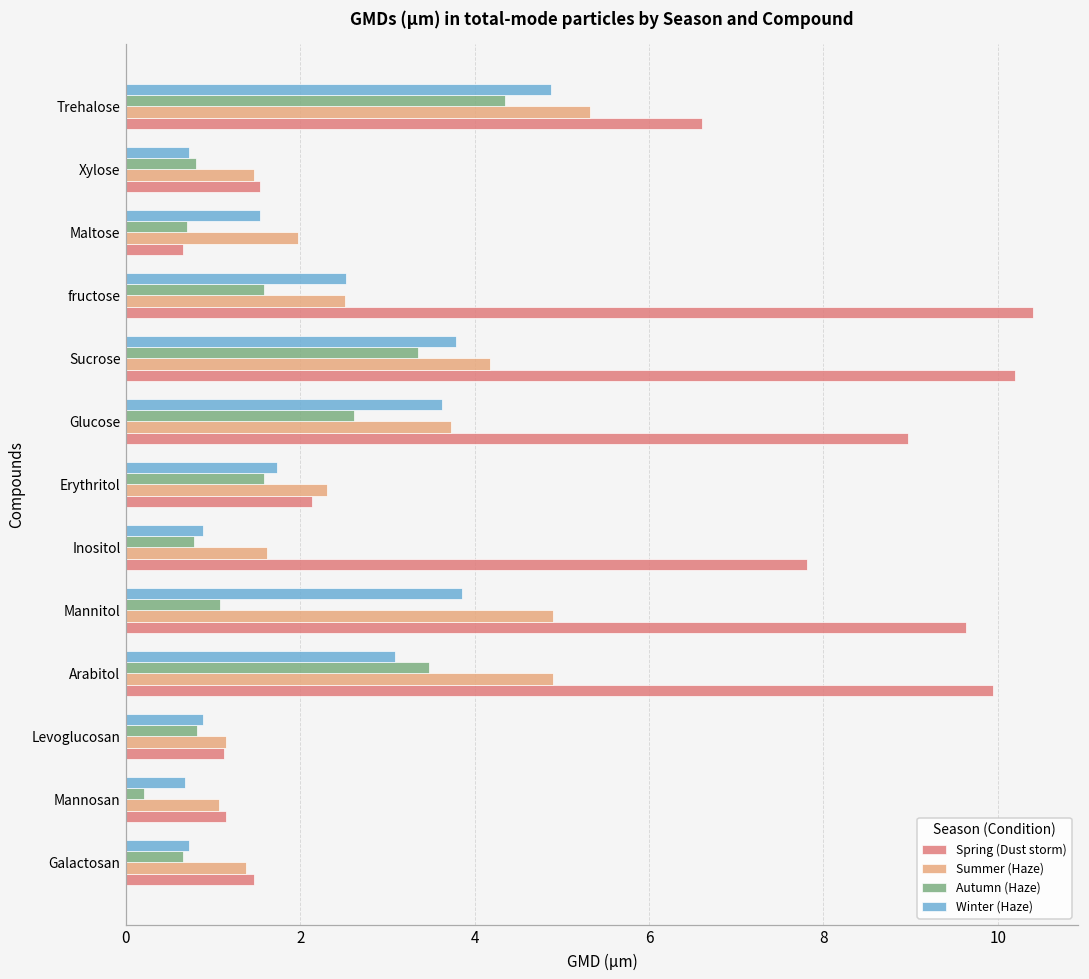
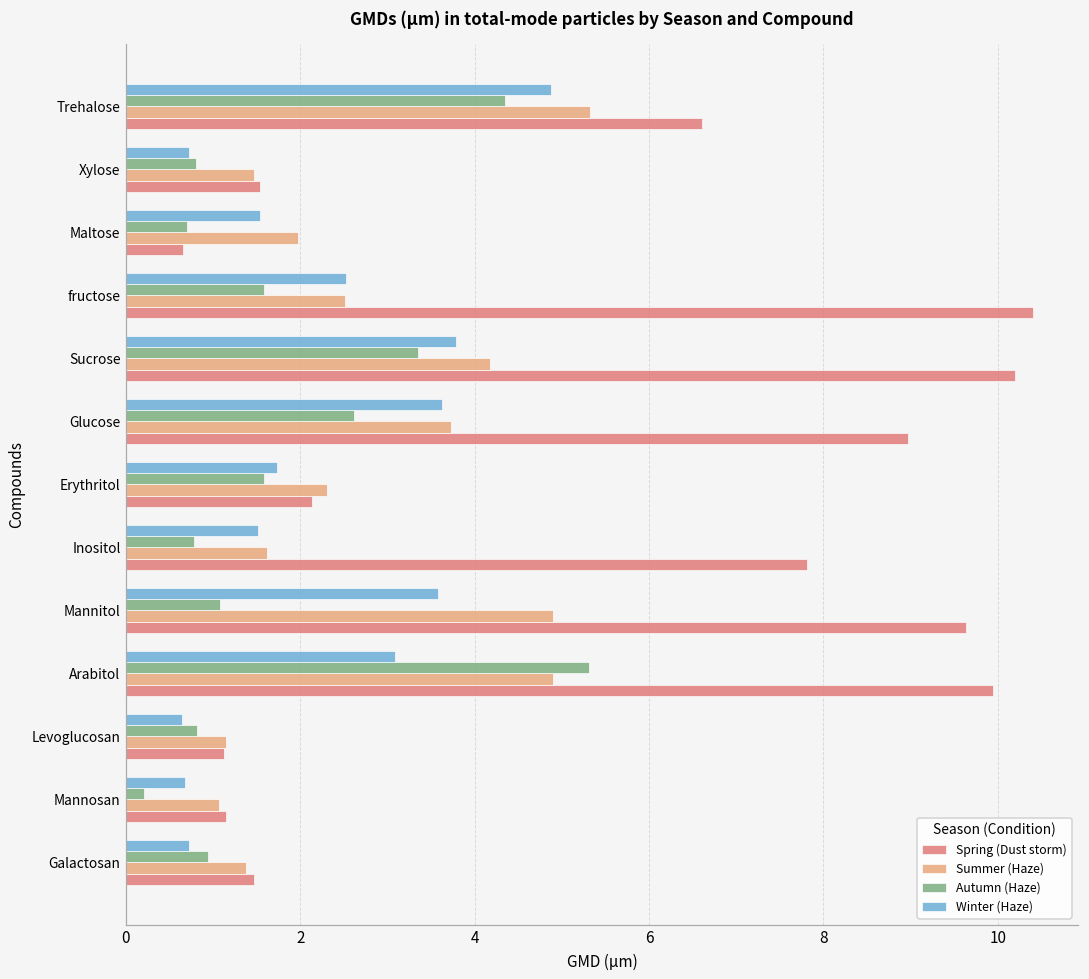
Winter (Haze), Inositol: 0.9 -> 1.5
Winter (Haze), Mannitol: 3.9 -> 3.6
Autumn (Haze), Arabitol: 3.5 -> 5.3
Winter (Haze), Levoglucosan: 0.9 -> 0.6
Autumn (Haze), Galactosan: 0.7 -> 0.9
